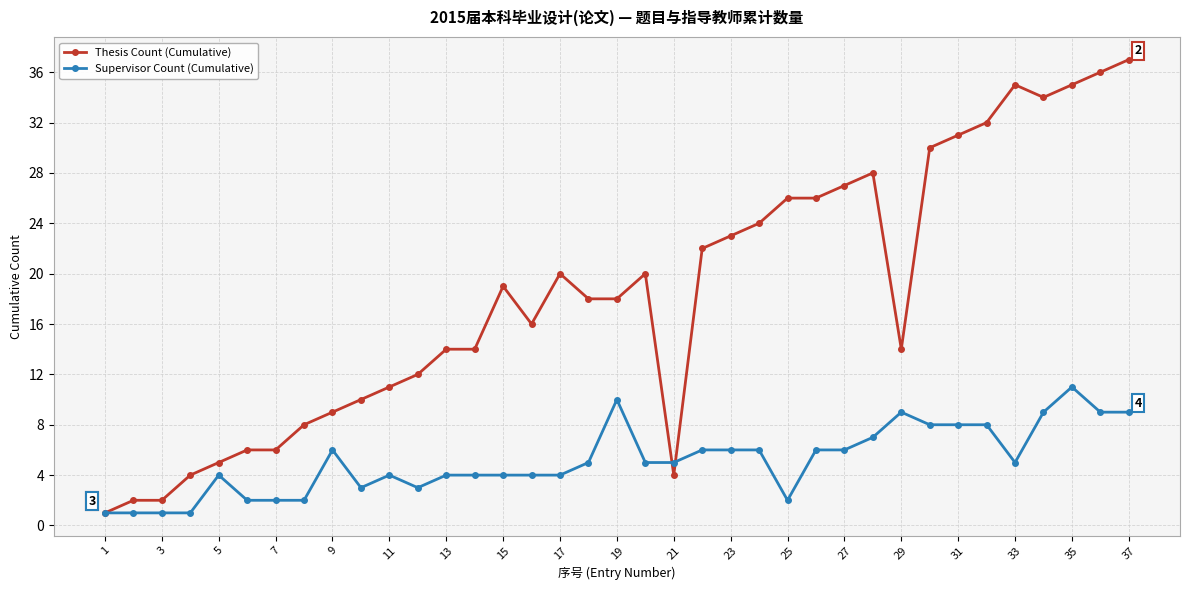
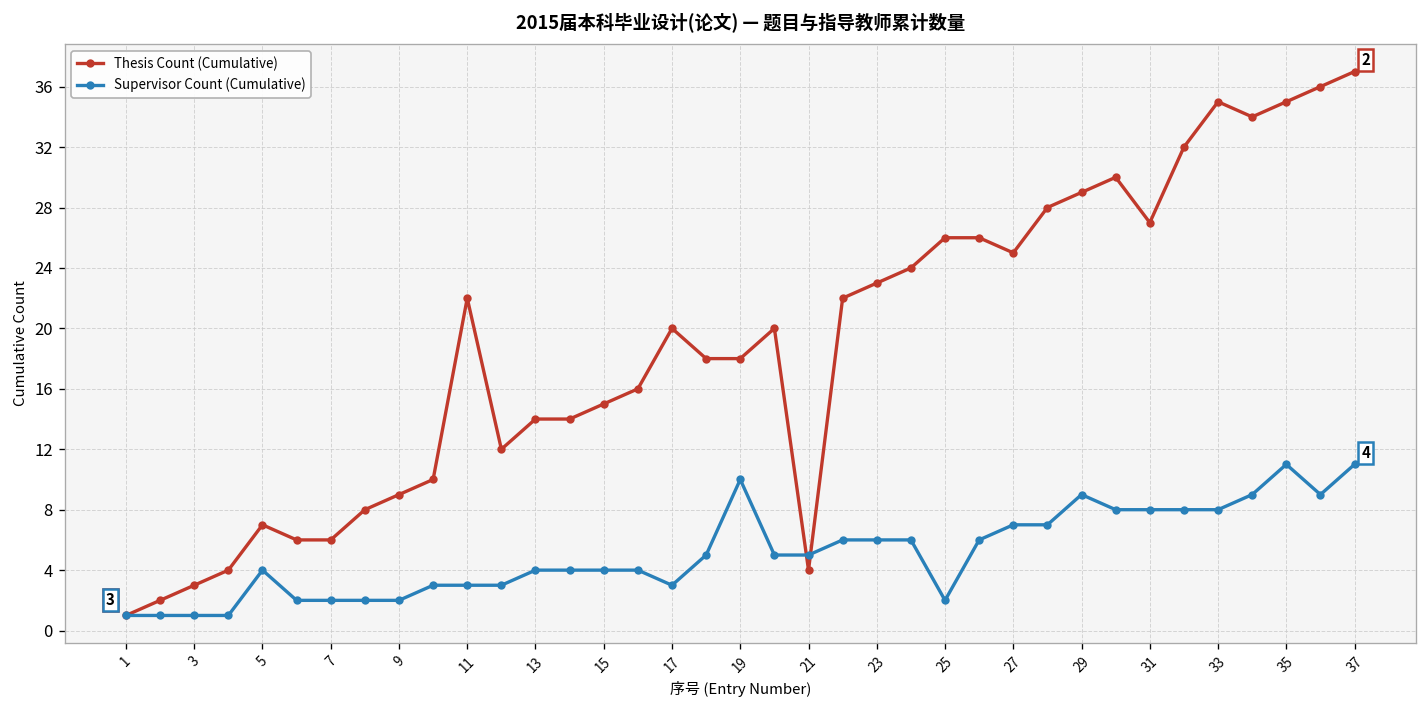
Thesis Count (Cumulative), 3: 2 -> 3
Thesis Count (Cumulative), 5: 5 -> 7
Supervisor Count (Cumulative), 9: 6 -> 2
Thesis Count (Cumulative), 11: 11 -> 22
Supervisor Count (Cumulative), 11: 4 -> 3
Thesis Count (Cumulative), 15: 19 -> 15
Supervisor Count (Cumulative), 17: 4 -> 3
Thesis Count (Cumulative), 27: 27 -> 25
Supervisor Count (Cumulative), 27: 6 -> 7
Thesis Count (Cumulative), 29: 14 -> 29
Thesis Count (Cumulative), 31: 31 -> 27
Supervisor Count (Cumulative), 33: 5 -> 8
Supervisor Count (Cumulative), 37: 9 -> 11
